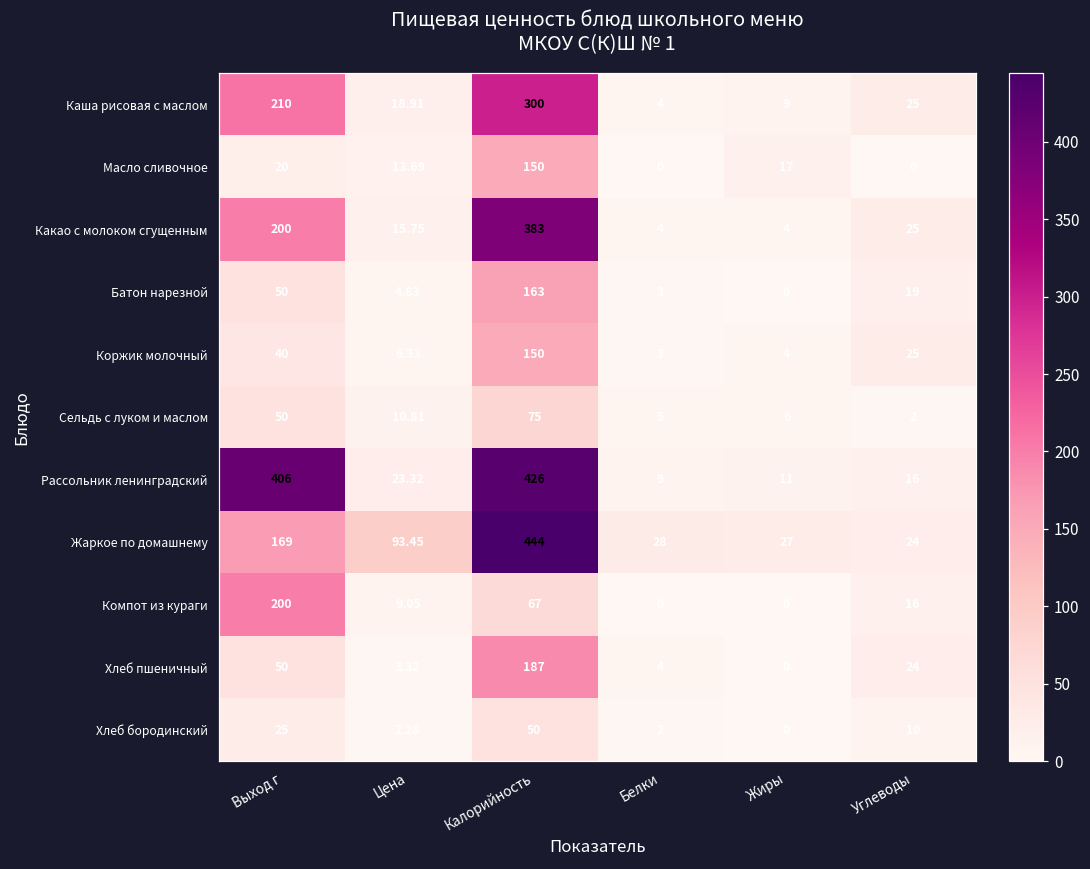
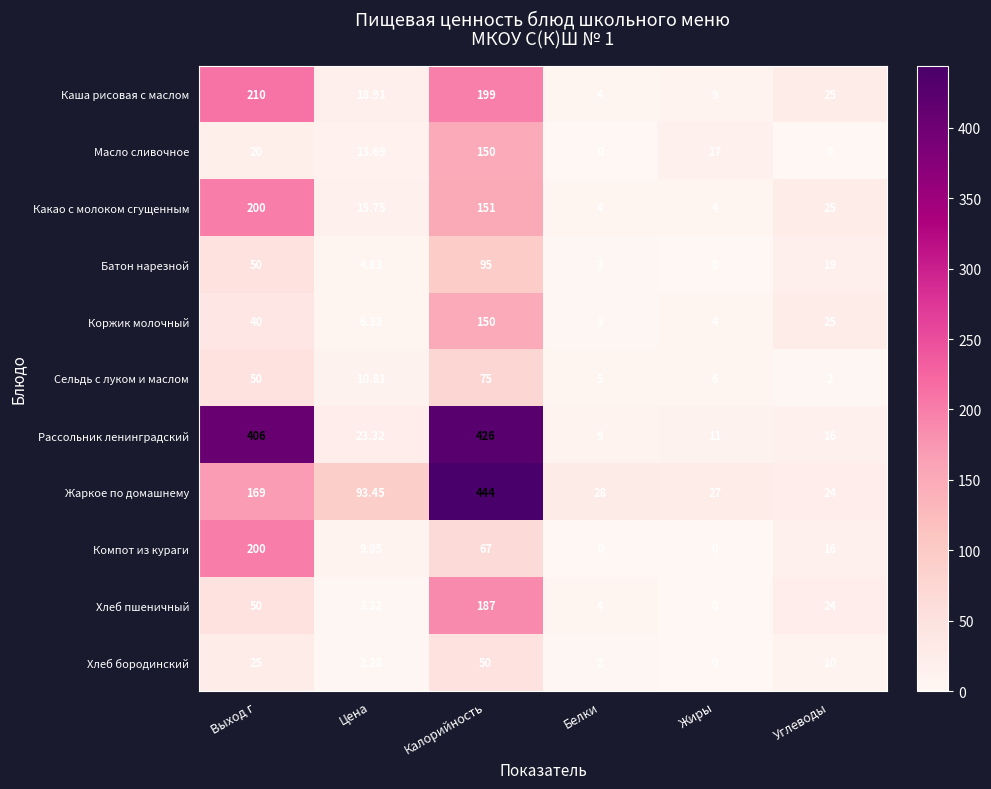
Каша рисовая с маслом, Калорийность: 300 -> 199
Какао с молоком сгущенным, Калорийность: 383 -> 151
Батон нарезной, Калорийность: 163 -> 95
